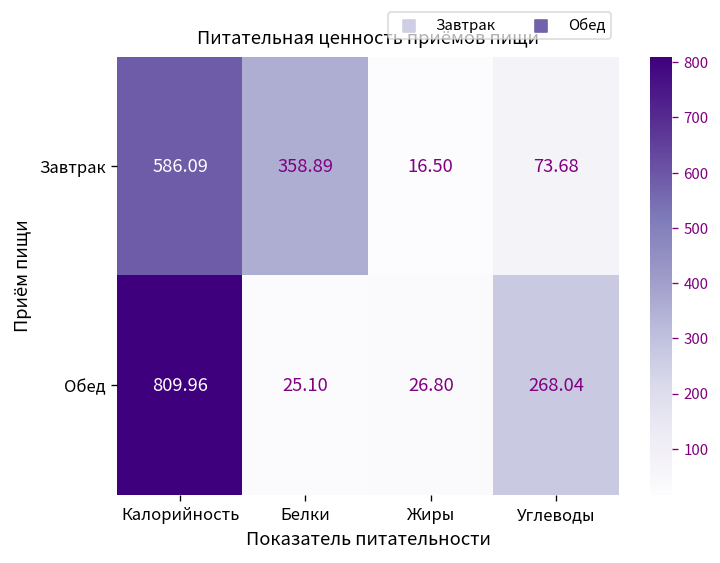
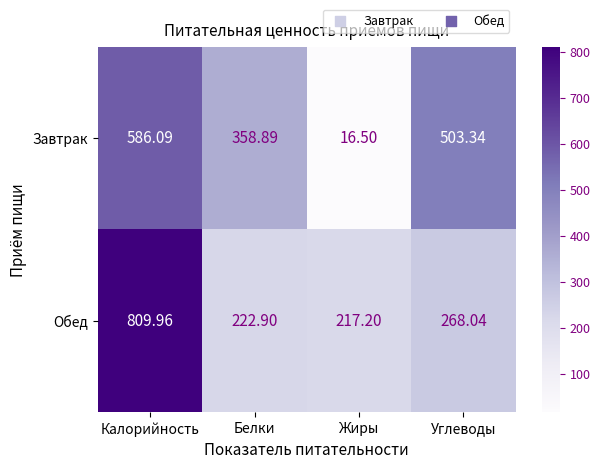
Завтрак, Углеводы: 73.68 -> 503.34
Обед, Белки: 25.10 -> 222.90
Обед, Жиры: 26.80 -> 217.20
